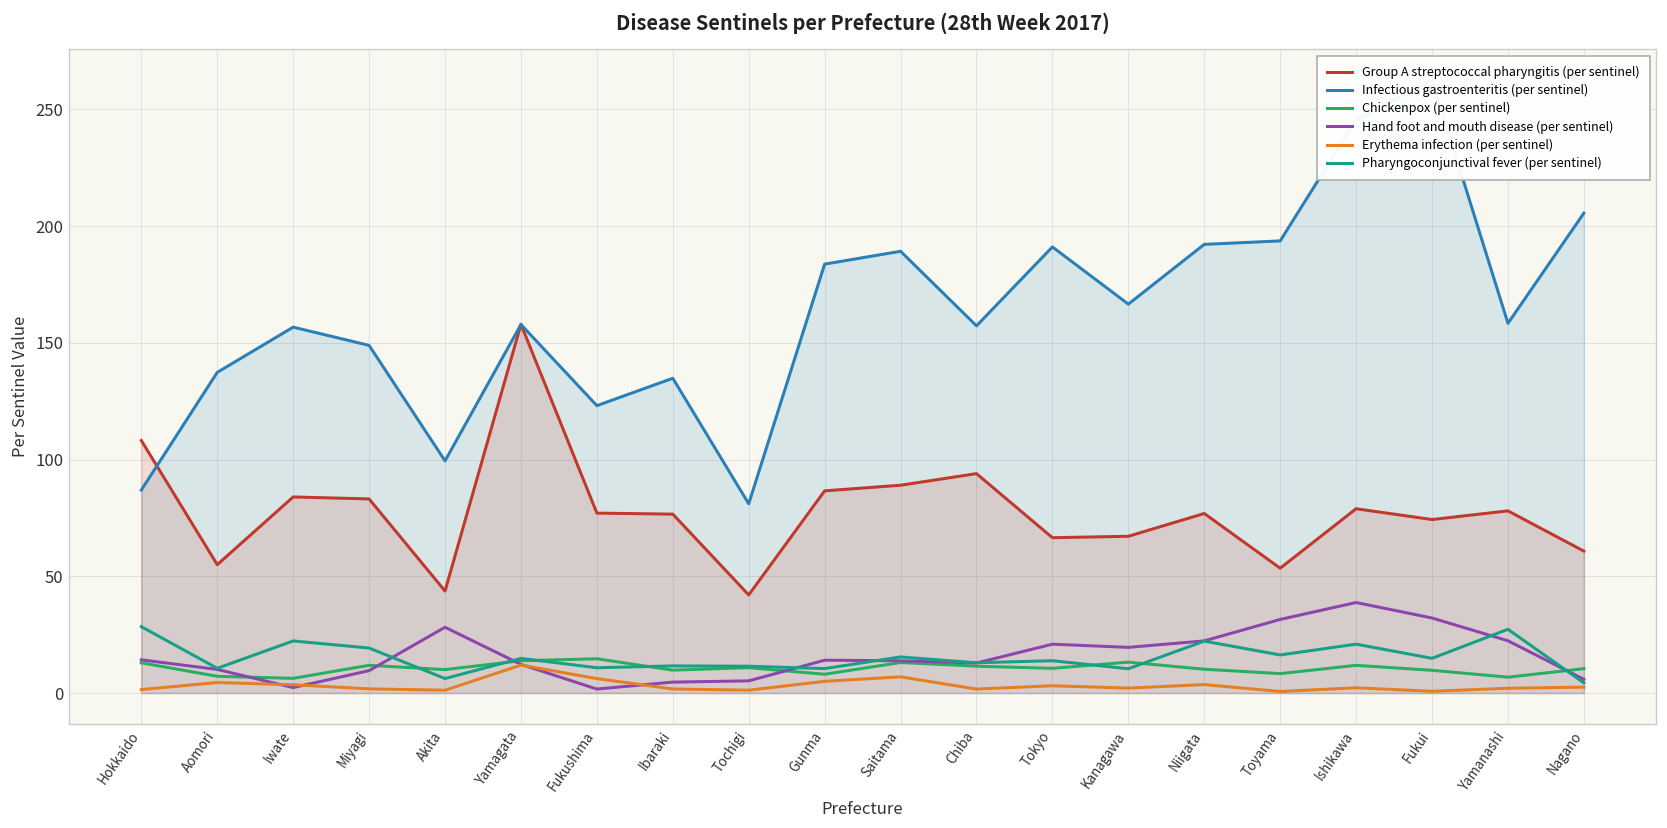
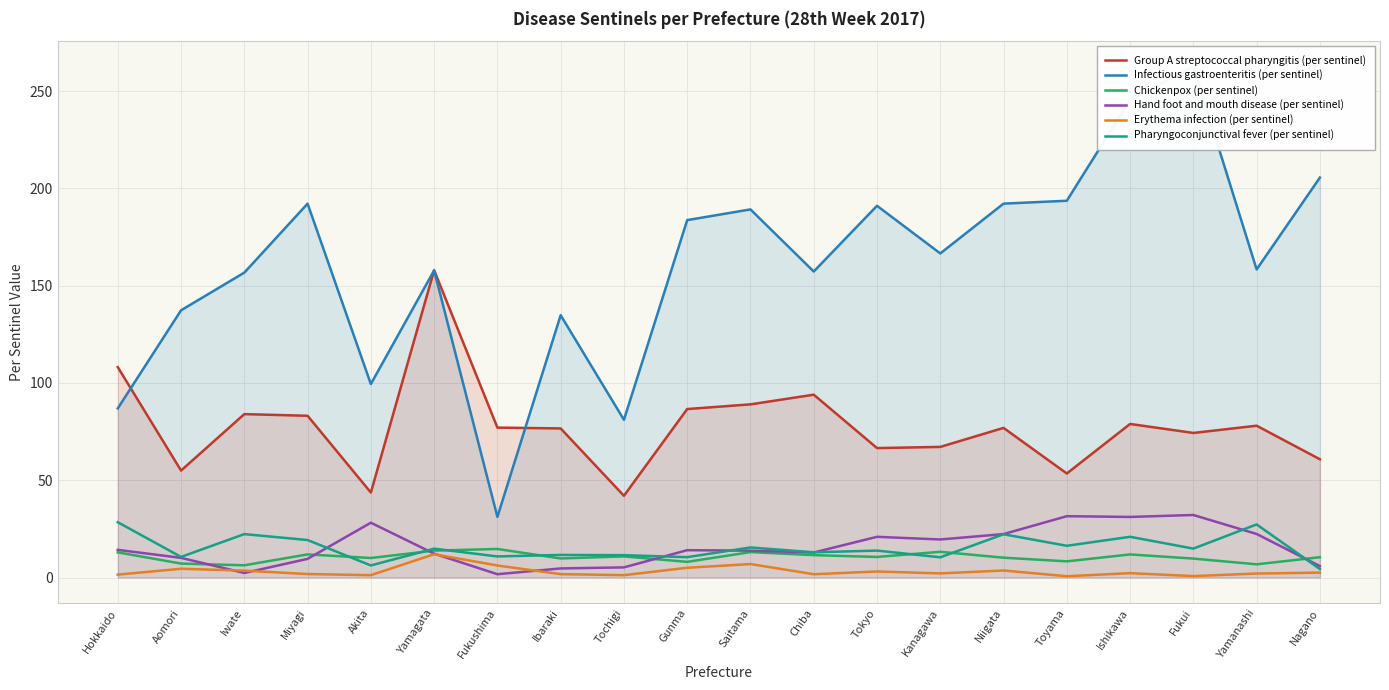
Infectious gastroenteritis (per sentinel), Miyagi: 149 -> 192
Infectious gastroenteritis (per sentinel), Fukushima: 123 -> 31
Hand foot and mouth disease (per sentinel), Ishikawa: 39 -> 31
